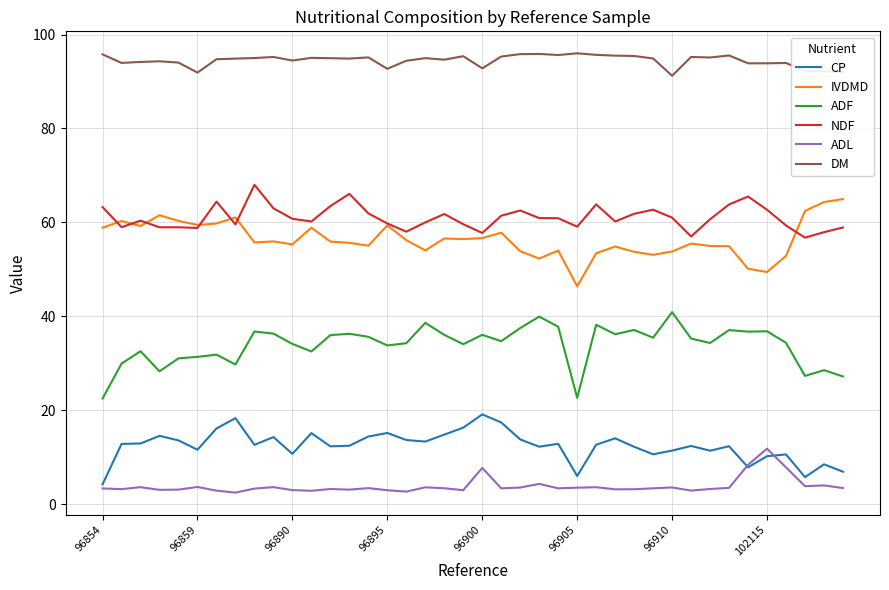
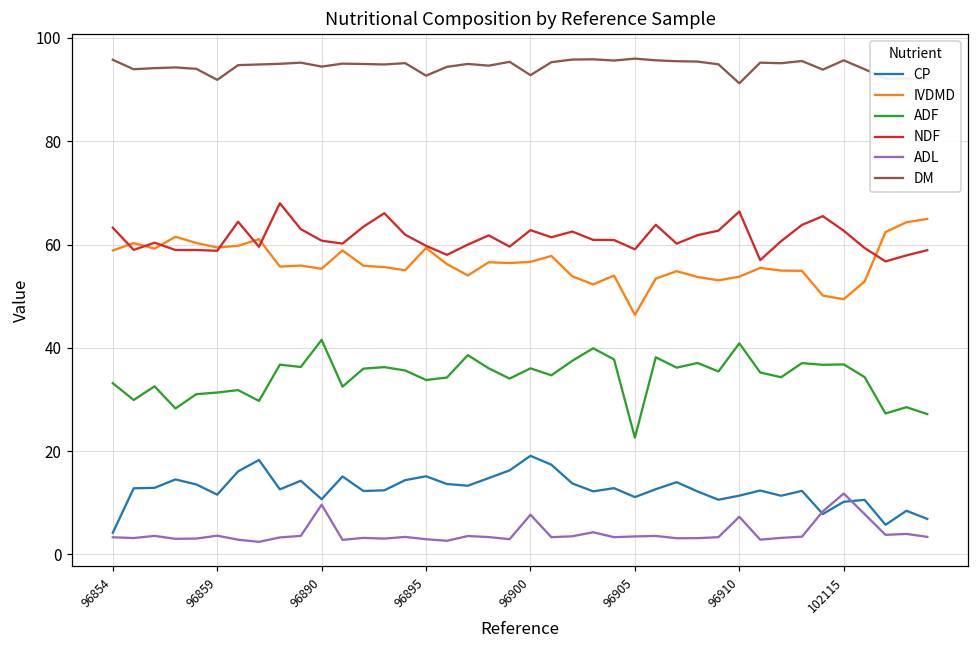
ADF, 96854: 22 -> 33
ADF, 96890: 34 -> 42
ADL, 96890: 3 -> 10
NDF, 96900: 58 -> 63
CP, 96905: 6 -> 11
NDF, 96910: 61 -> 66
ADL, 96910: 4 -> 7
DM, 102115: 94 -> 96
